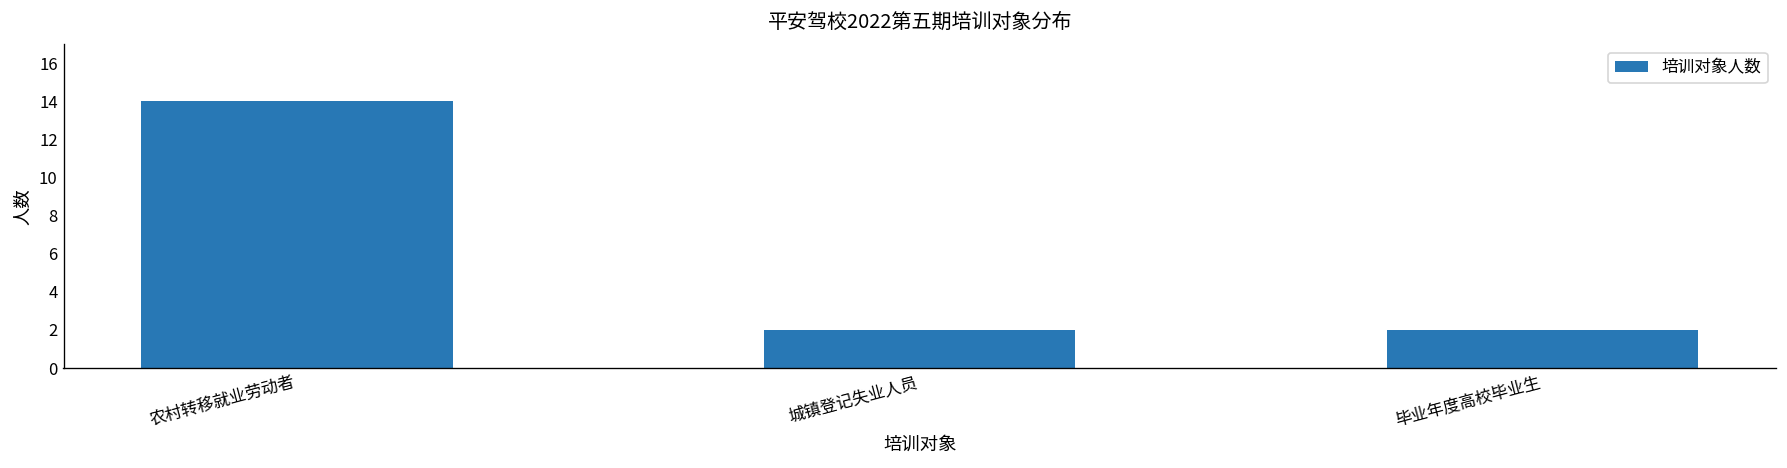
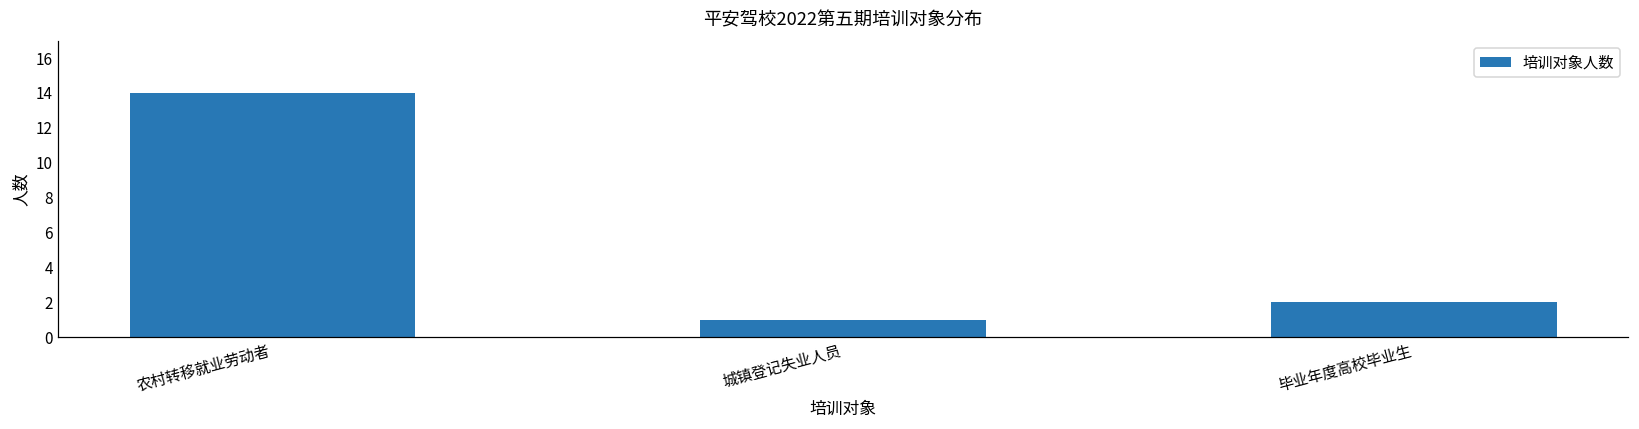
城镇登记失业人员: 2 -> 1
